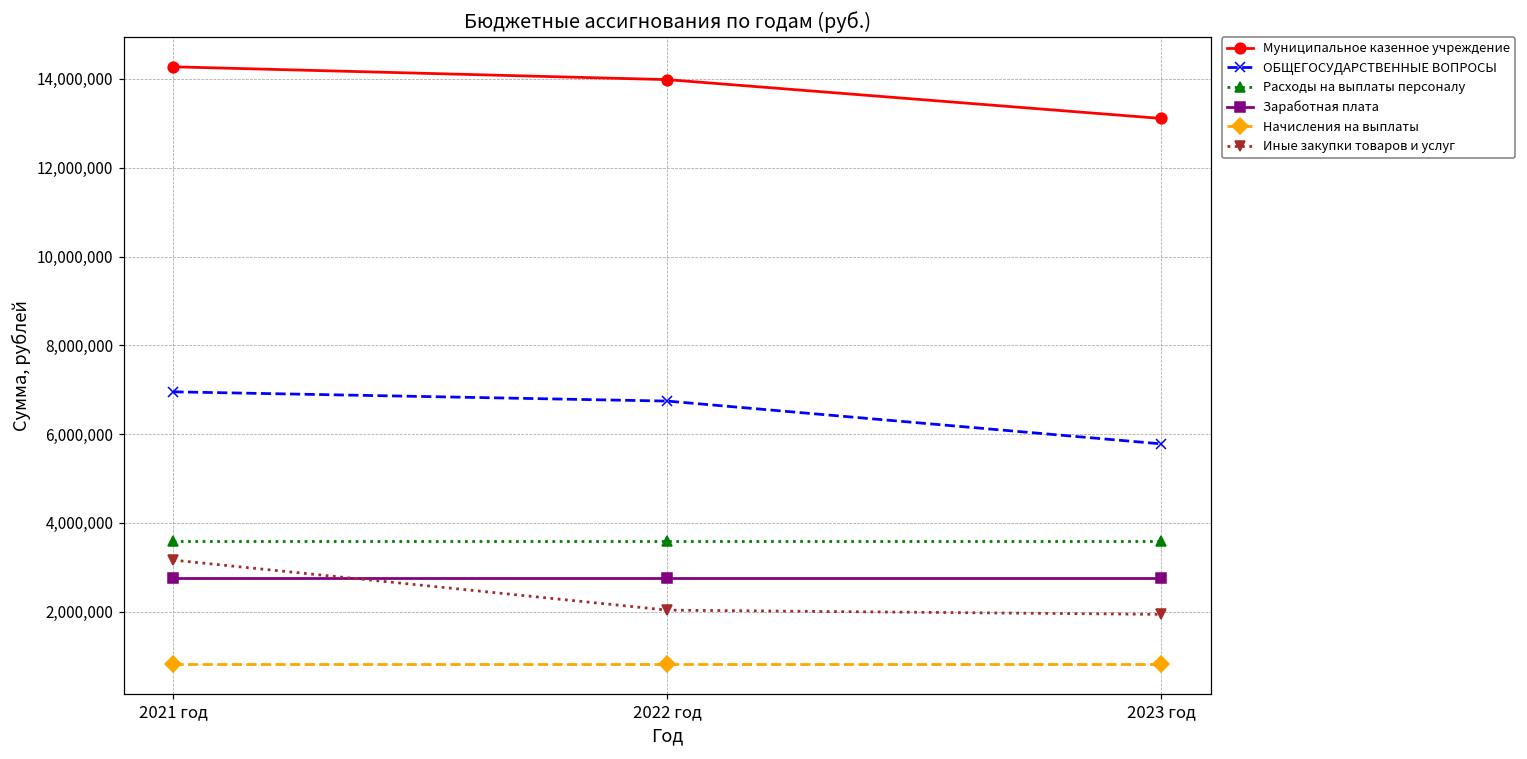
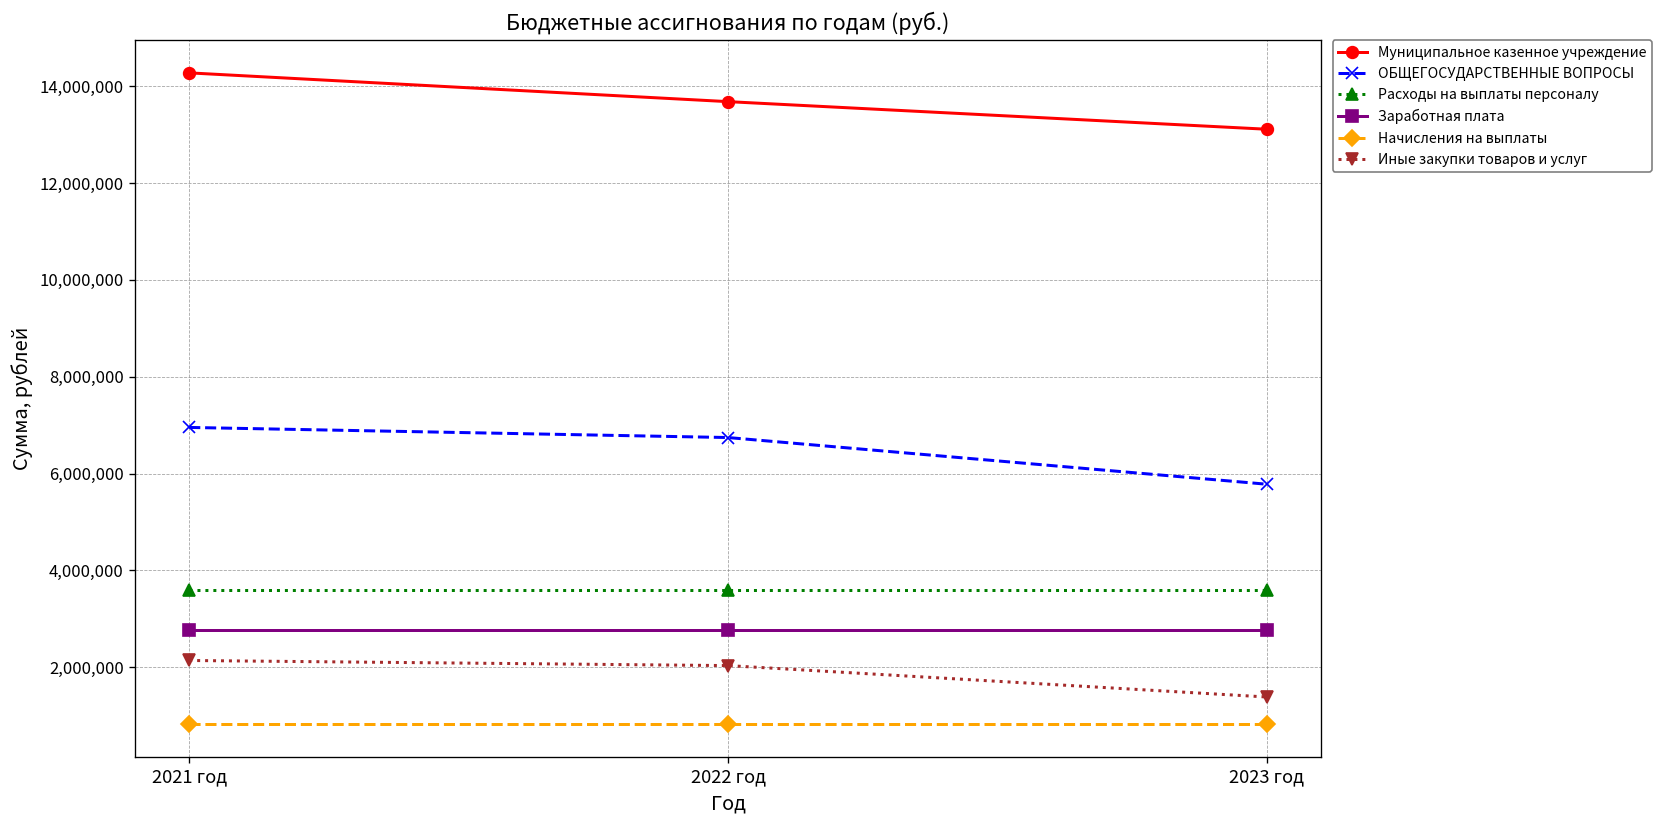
Иные закупки товаров и услуг, 2021 год: 3,200,000 -> 2,100,000
Муниципальное казенное учреждение, 2022 год: 14,000,000 -> 13,700,000
Иные закупки товаров и услуг, 2023 год: 1,900,000 -> 1,400,000
